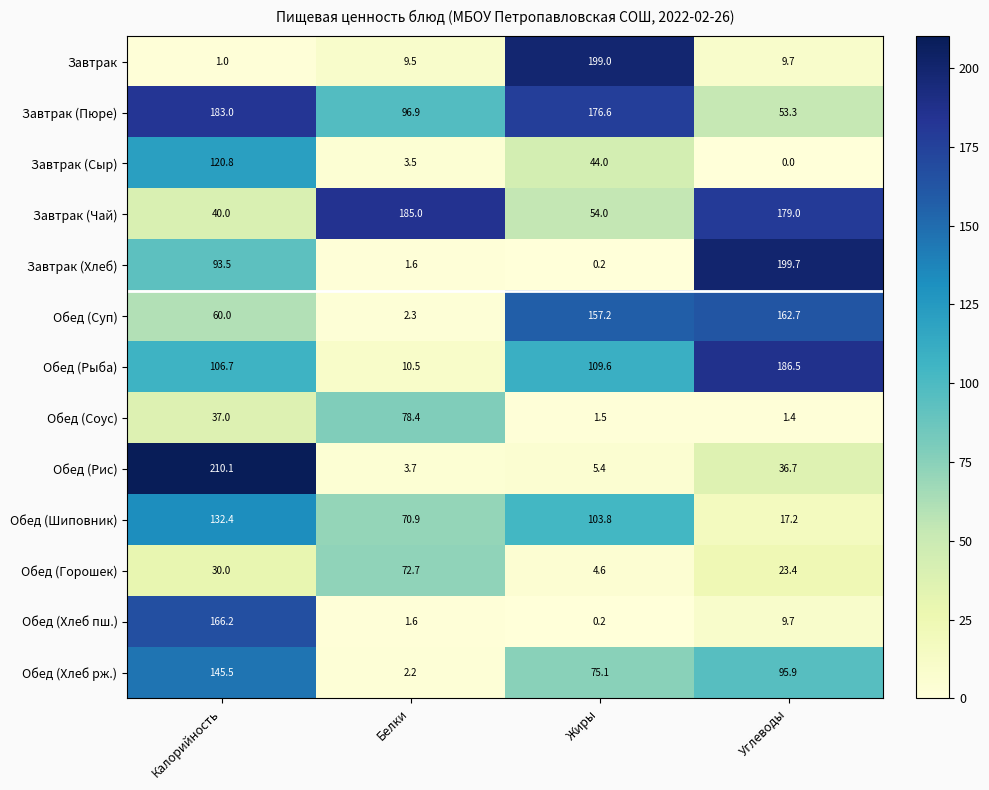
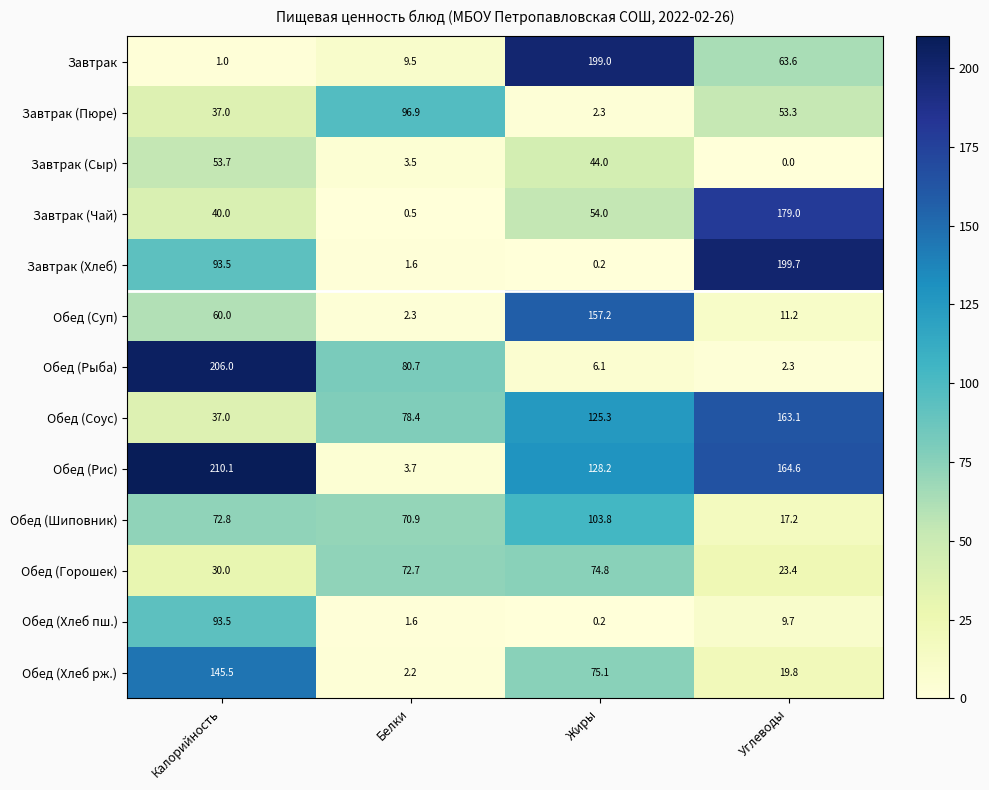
Завтрак, Углеводы: 9.7 -> 63.6
Завтрак (Пюре), Калорийность: 183.0 -> 37.0
Завтрак (Пюре), Жиры: 176.6 -> 2.3
Завтрак (Сыр), Калорийность: 120.8 -> 53.7
Завтрак (Чай), Белки: 185.0 -> 0.5
Обед (Суп), Углеводы: 162.7 -> 11.2
Обед (Рыба), Калорийность: 106.7 -> 206.0
Обед (Рыба), Белки: 10.5 -> 80.7
Обед (Рыба), Жиры: 109.6 -> 6.1
Обед (Рыба), Углеводы: 186.5 -> 2.3
Обед (Соус), Жиры: 1.5 -> 125.3
Обед (Соус), Углеводы: 1.4 -> 163.1
Обед (Рис), Жиры: 5.4 -> 128.2
Обед (Рис), Углеводы: 36.7 -> 164.6
Обед (Шиповник), Калорийность: 132.4 -> 72.8
Обед (Горошек), Жиры: 4.6 -> 74.8
Обед (Хлеб пш.), Калорийность: 166.2 -> 93.5
Обед (Хлеб рж.), Углеводы: 95.9 -> 19.8
